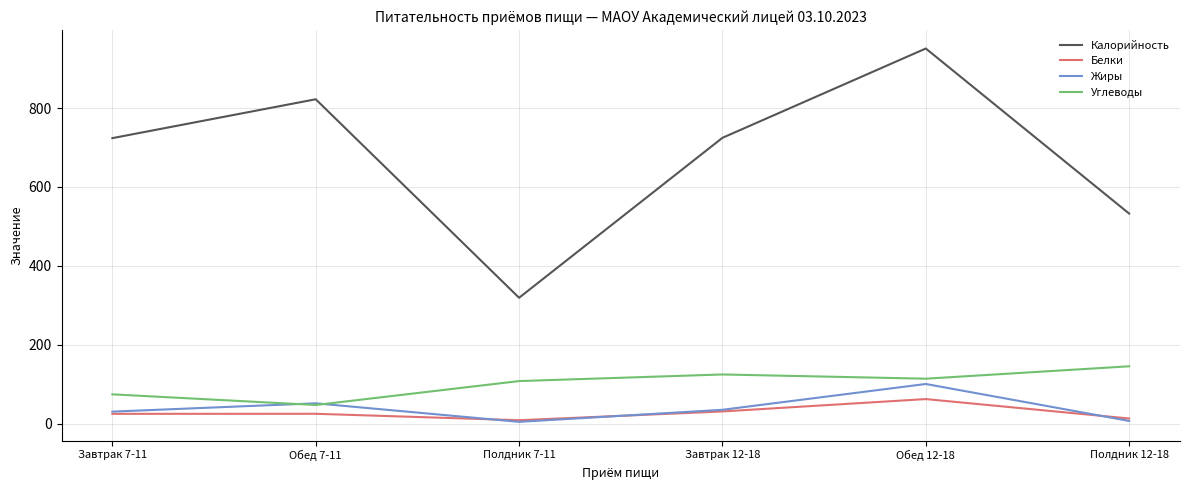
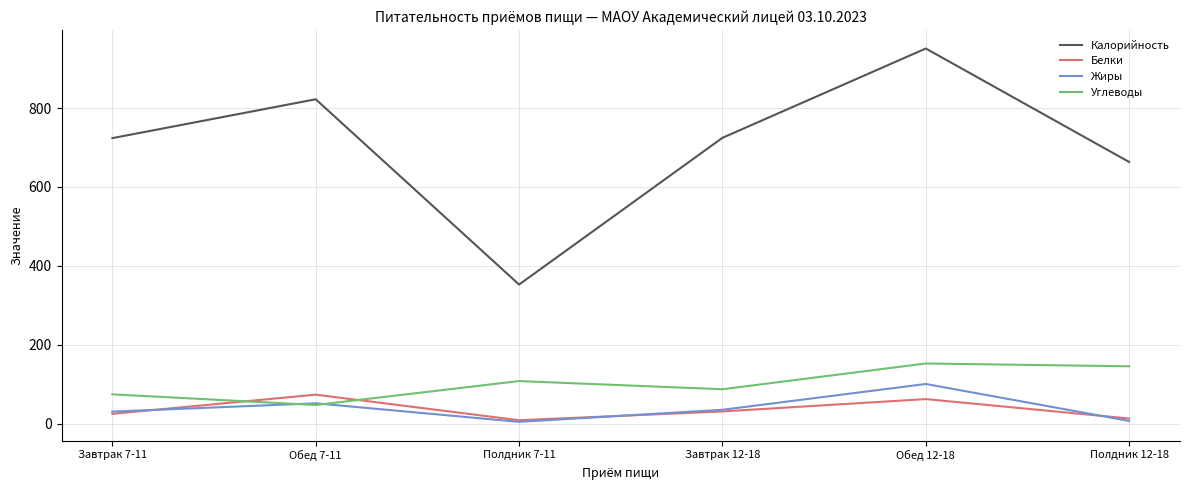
Белки, Обед 7-11: 20 -> 70
Калорийность, Полдник 7-11: 320 -> 350
Углеводы, Завтрак 12-18: 120 -> 90
Углеводы, Обед 12-18: 110 -> 150
Калорийность, Полдник 12-18: 530 -> 660
